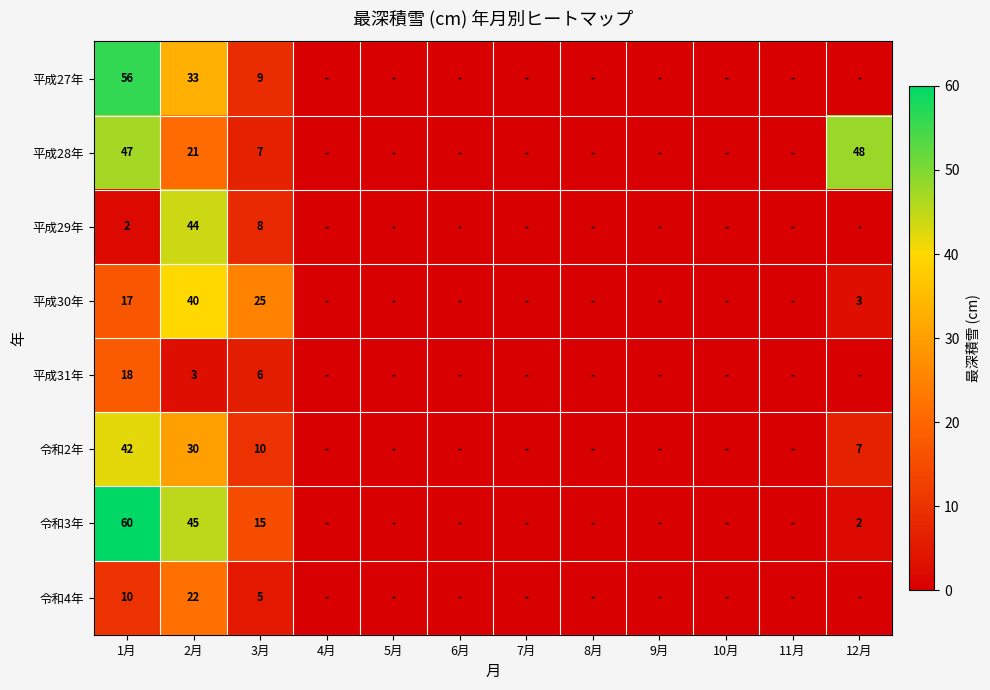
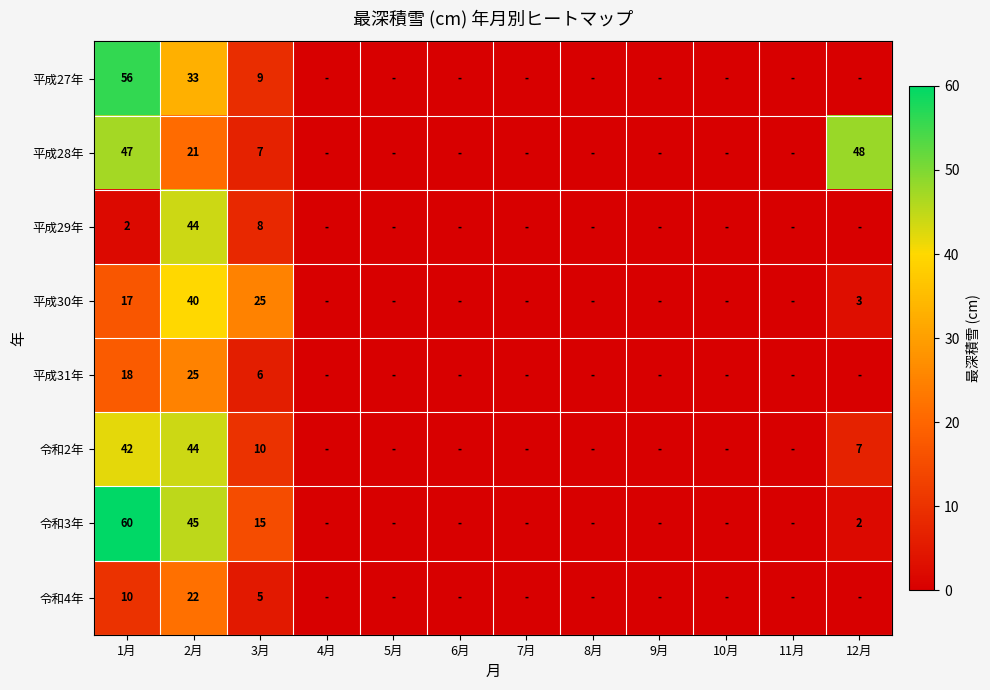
平成31年, 2月: 3 -> 25
令和2年, 2月: 30 -> 44
